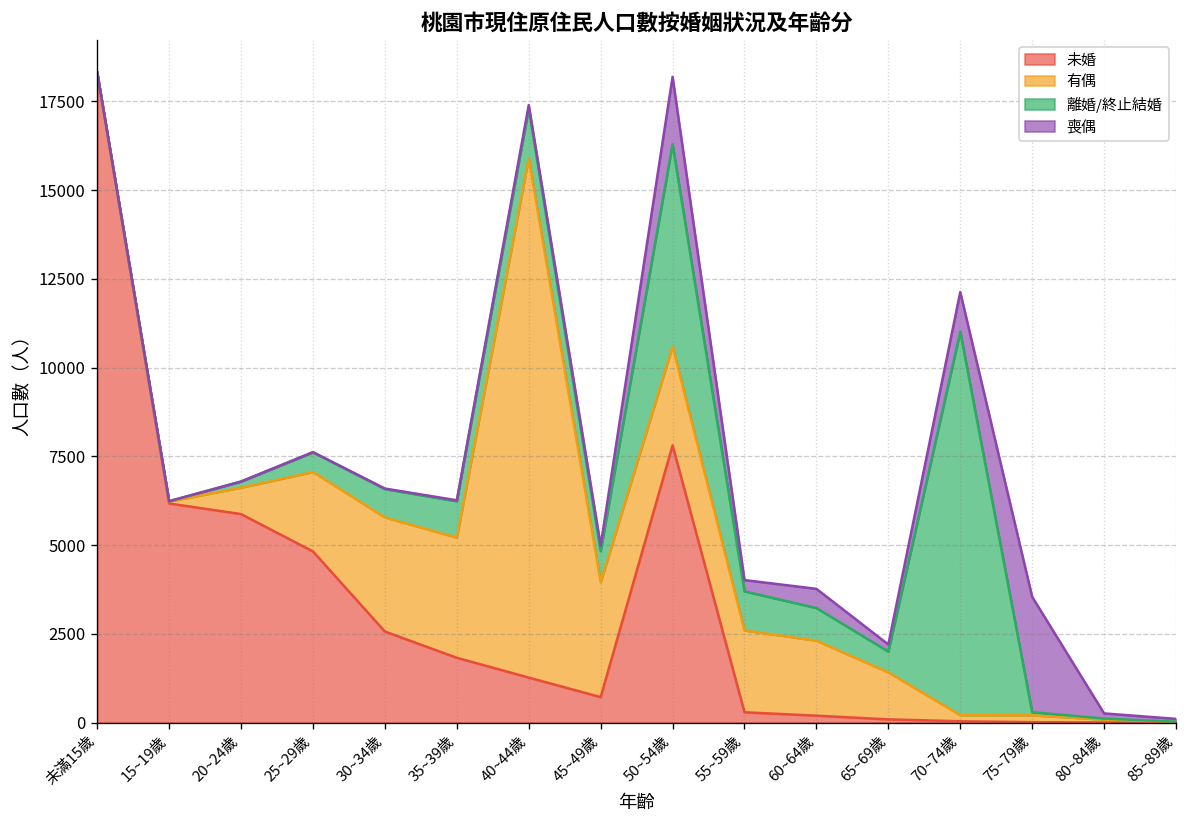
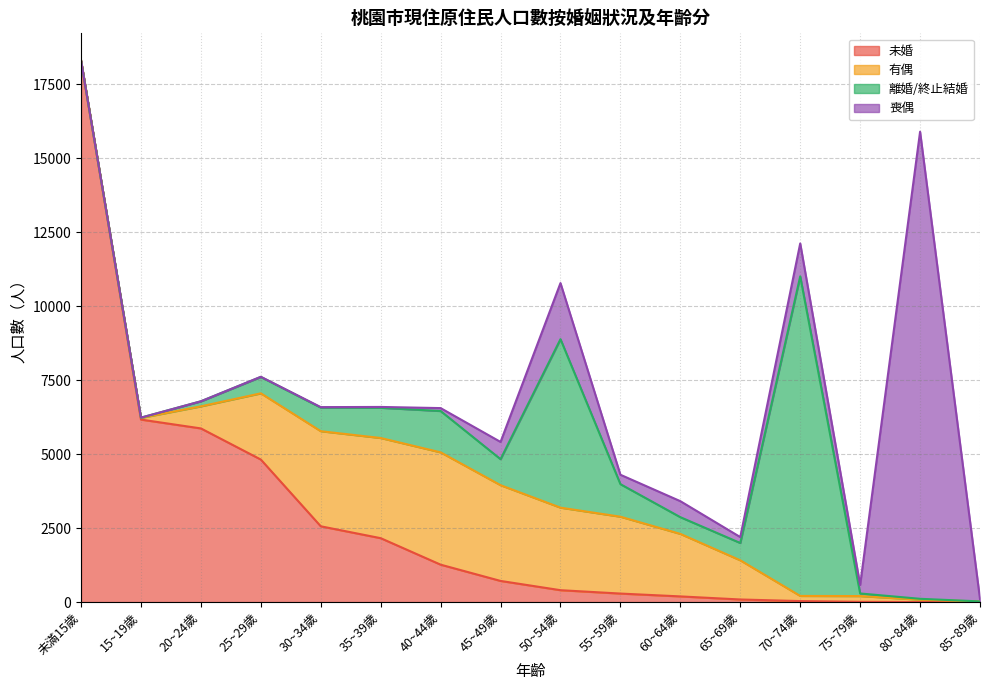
未婚, 35~39歲: 1800 -> 2200
有偶, 40~44歲: 14600 -> 3800
喪偶, 45~49歲: 200 -> 600
未婚, 50~54歲: 7800 -> 400
有偶, 55~59歲: 2300 -> 2600
離婚/終止結婚, 60~64歲: 900 -> 600
喪偶, 75~79歲: 3200 -> 300
喪偶, 80~84歲: 100 -> 15800
